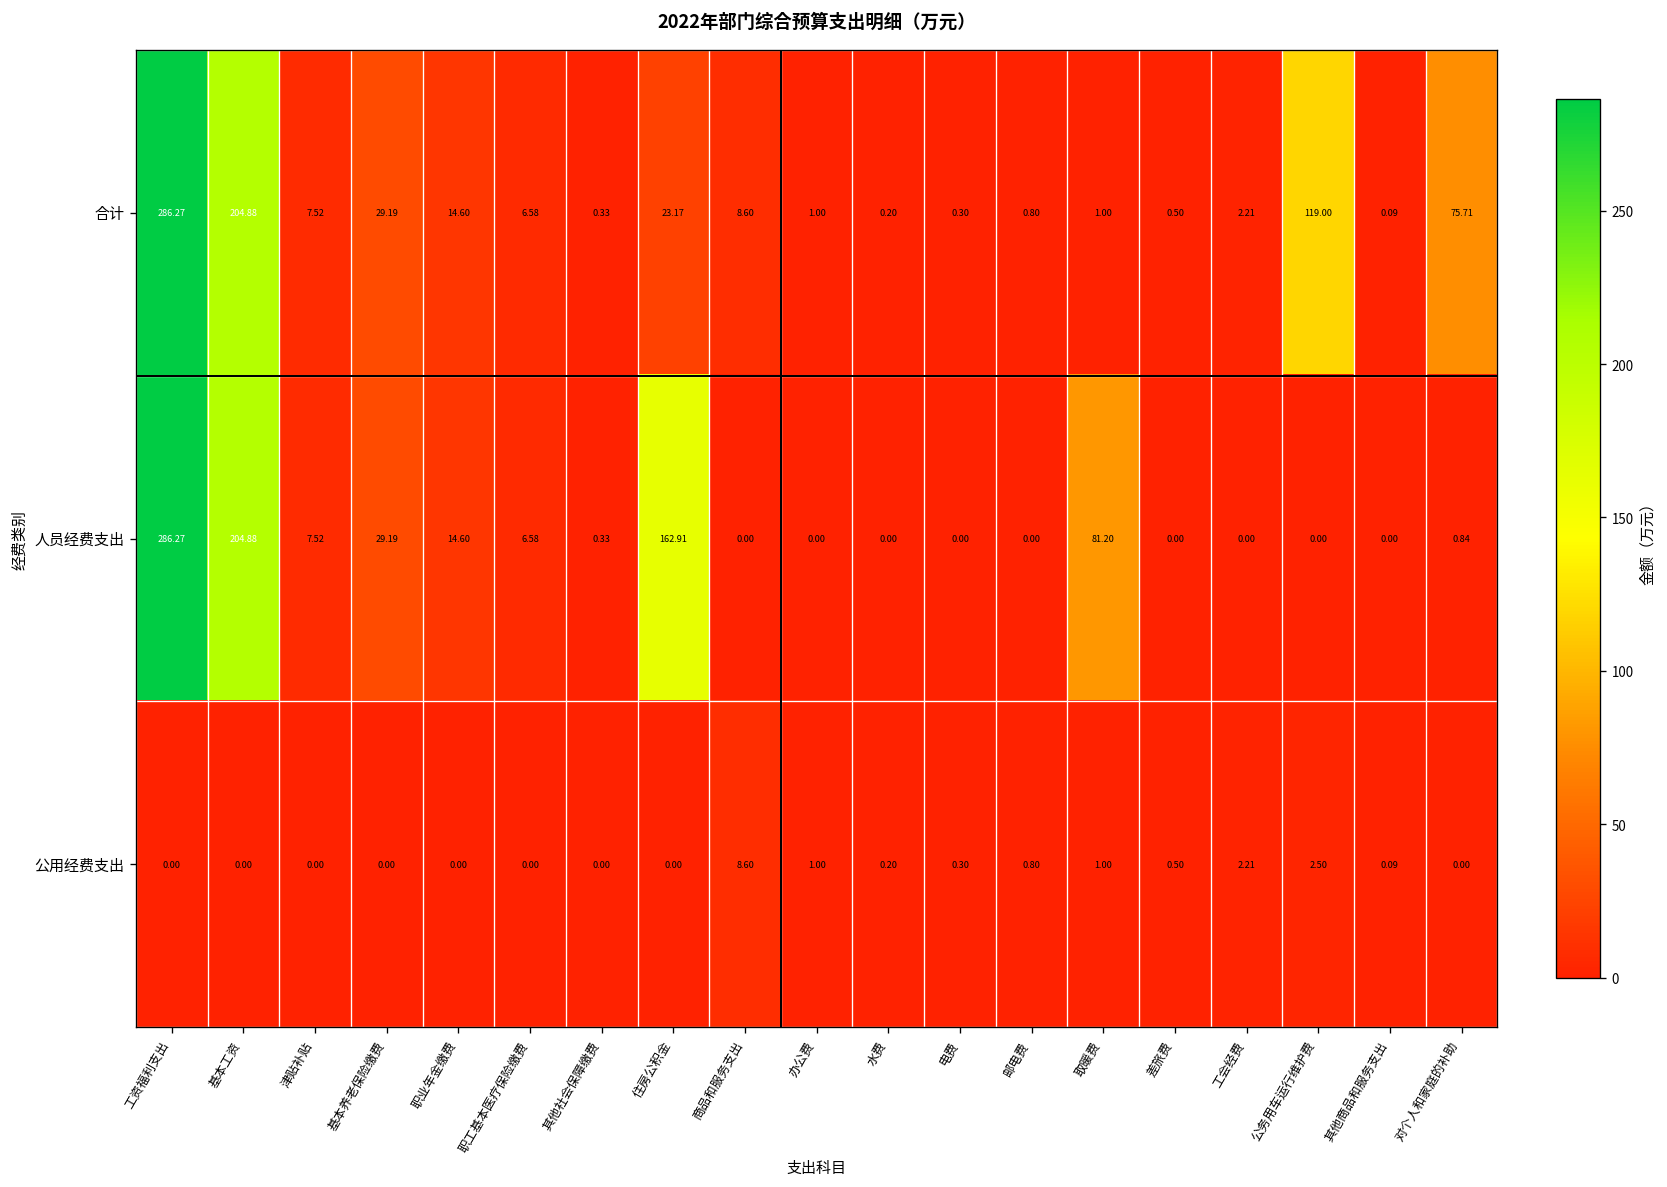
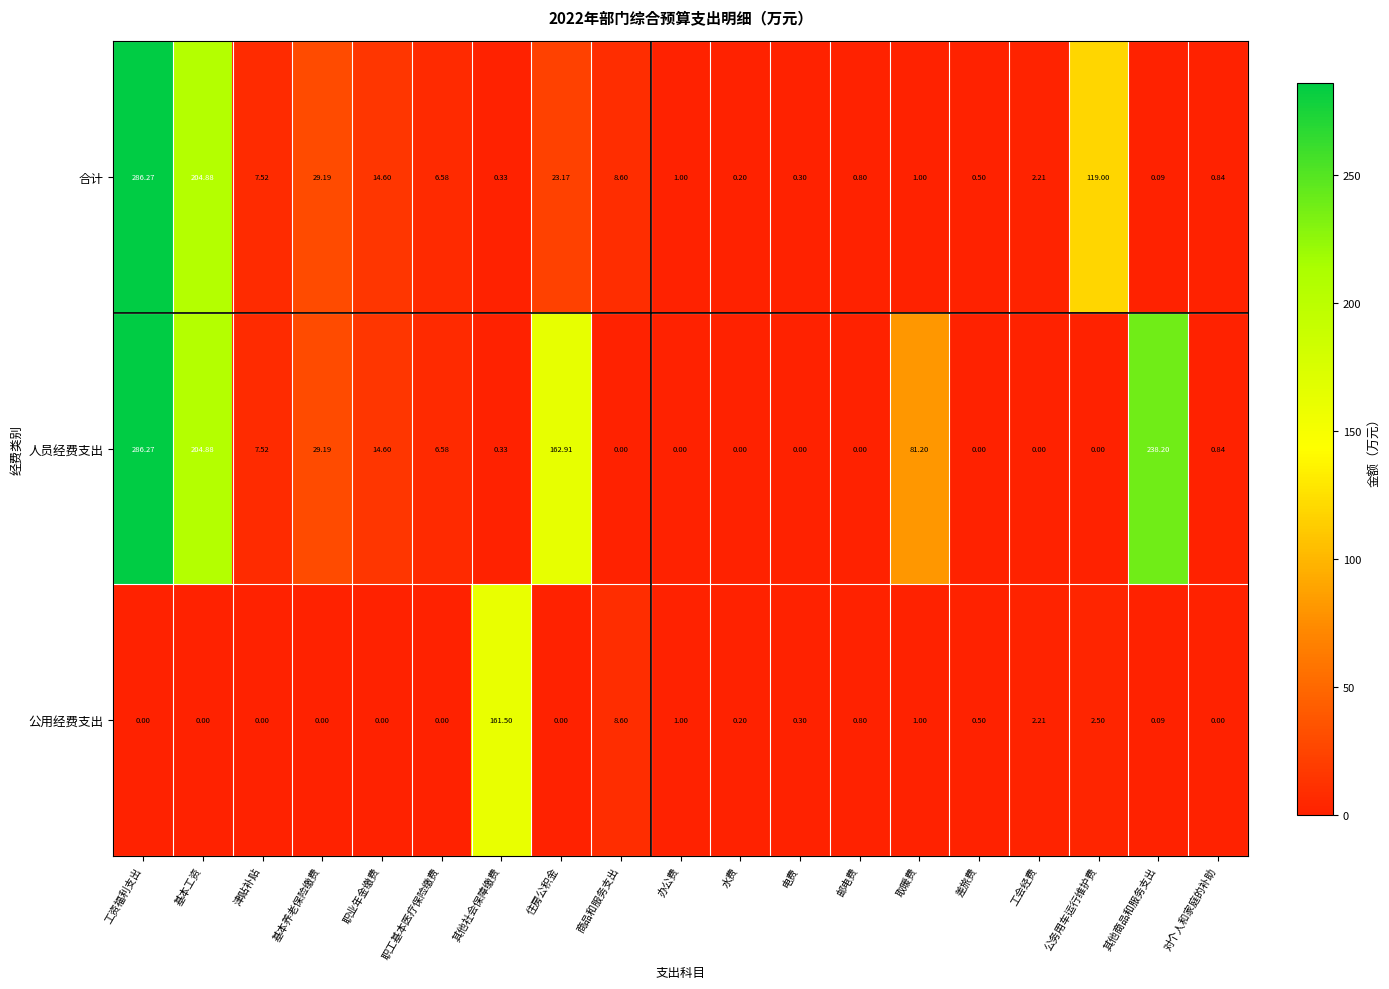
合计, 对个人和家庭的补助: 75.71 -> 0.84
人员经费支出, 其他商品和服务支出: 0.00 -> 238.20
公用经费支出, 其他社会保障缴费: 0.00 -> 161.50
